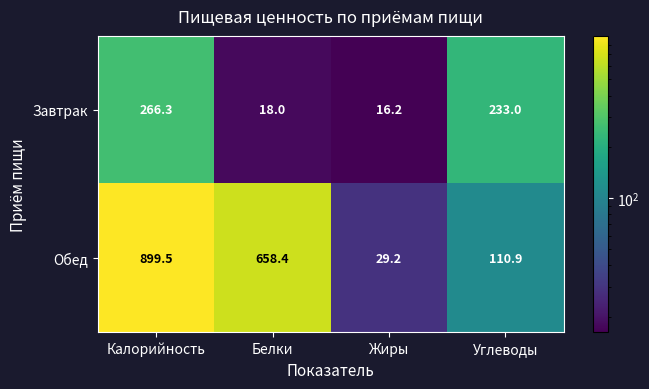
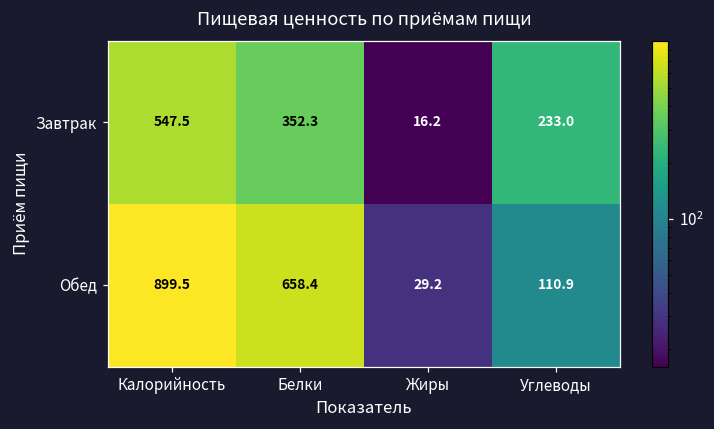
Завтрак, Калорийность: 266.3 -> 547.5
Завтрак, Белки: 18.0 -> 352.3
